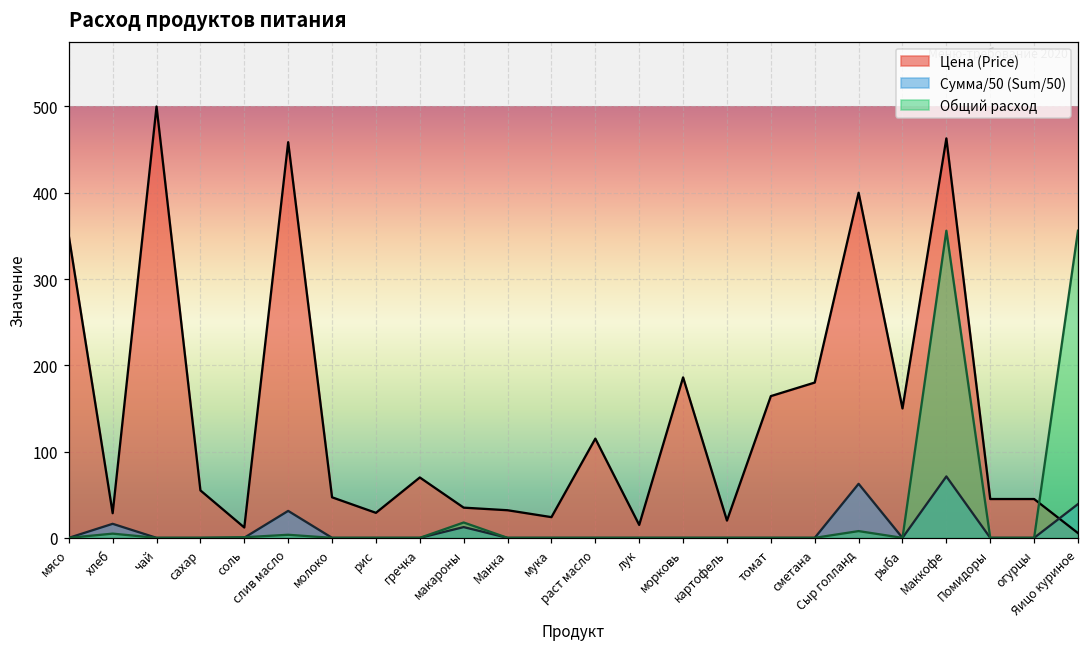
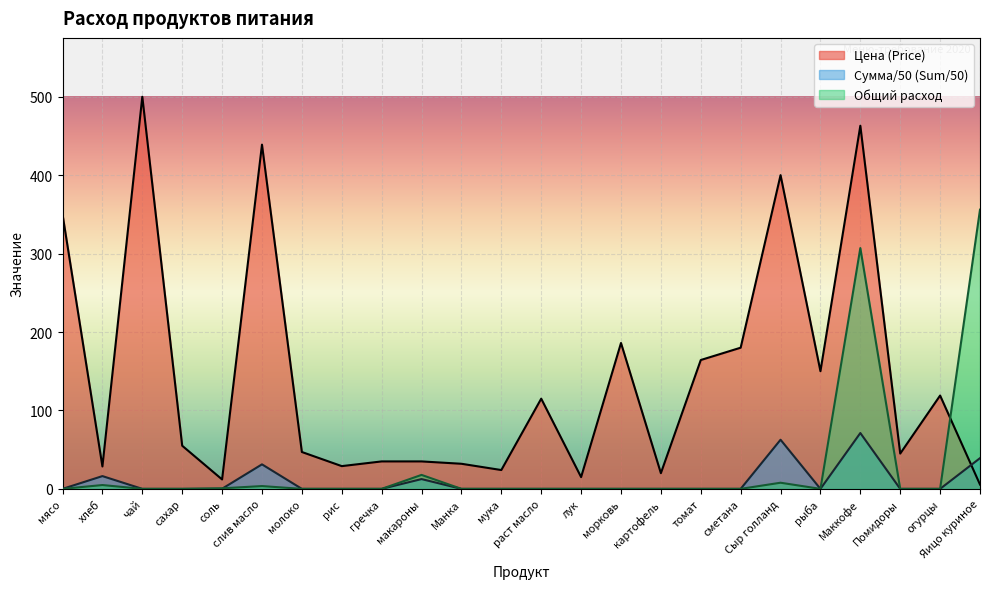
Цена (Price), слив масло: 460 -> 440
Цена (Price), гречка: 70 -> 40
Общий расход, Маккофе: 360 -> 310
Цена (Price), огурцы: 50 -> 120
